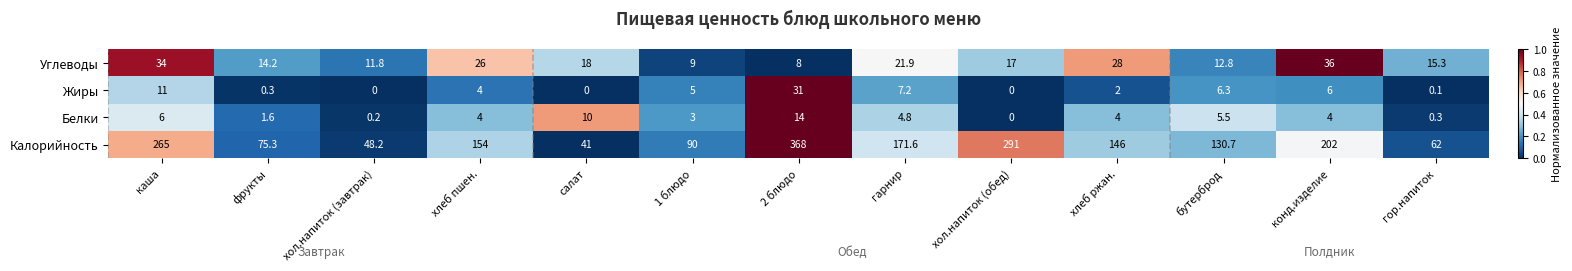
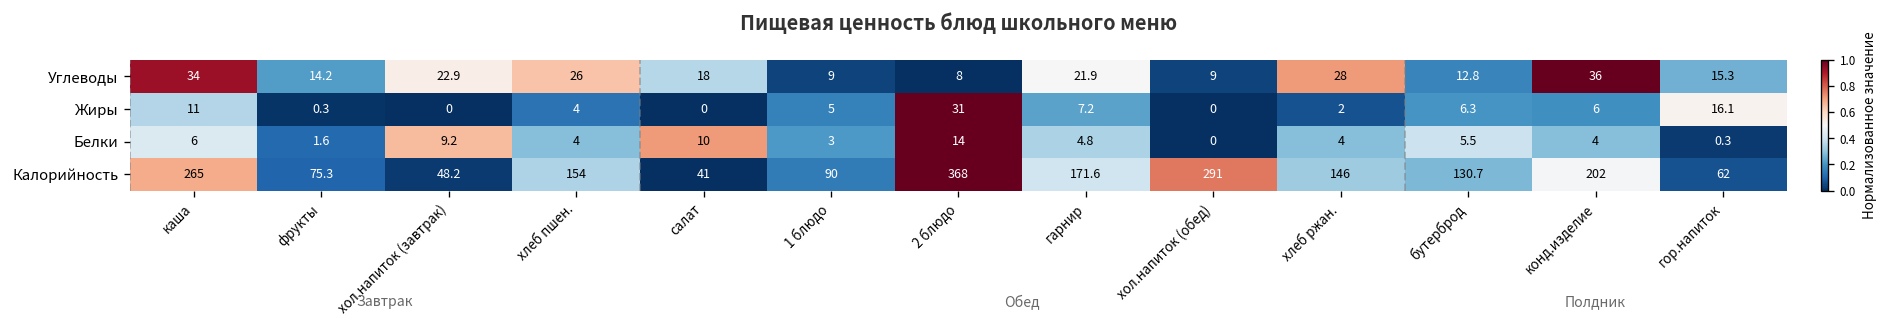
Углеводы, хол.напиток (завтрак): 11.8 -> 22.9
Углеводы, хол.напиток (обед): 17 -> 9
Жиры, гор.напиток: 0.1 -> 16.1
Белки, хол.напиток (завтрак): 0.2 -> 9.2
